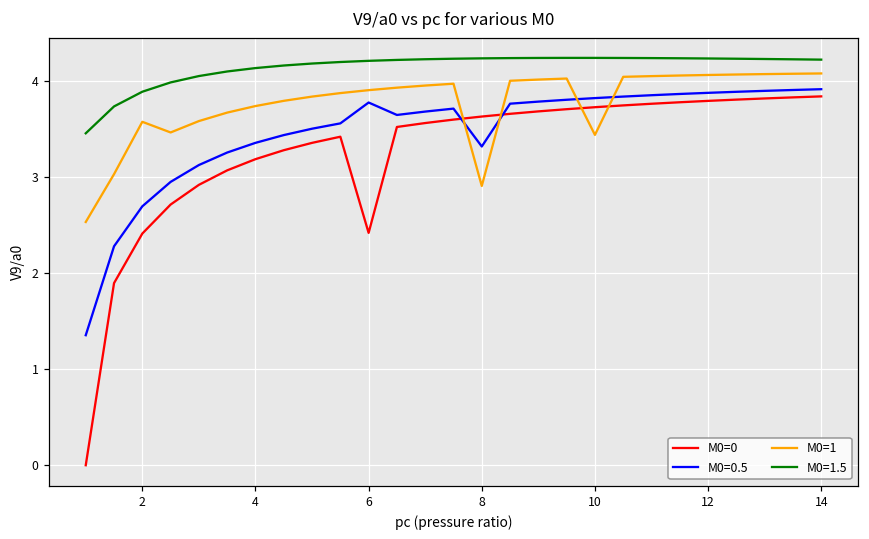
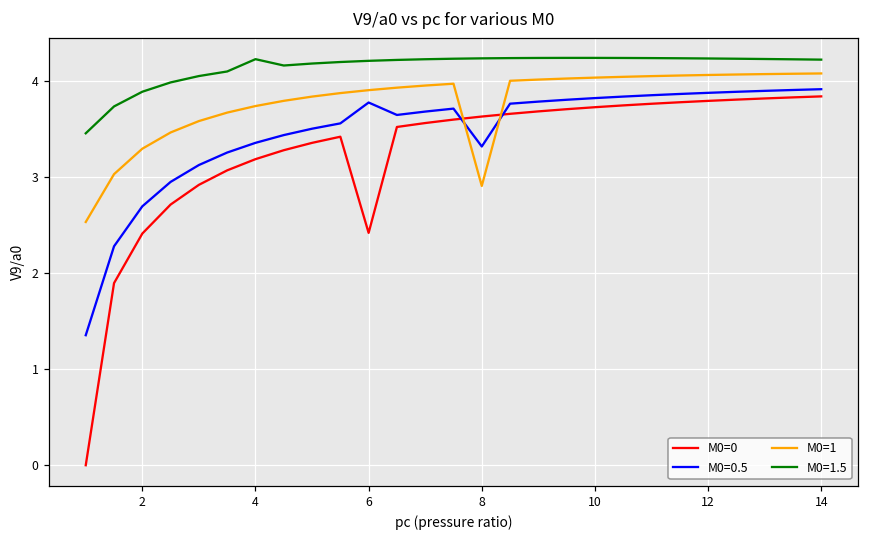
M0=1, 2: 3.6 -> 3.3
M0=1.5, 4: 4.1 -> 4.2
M0=1, 10: 3.4 -> 4.0
